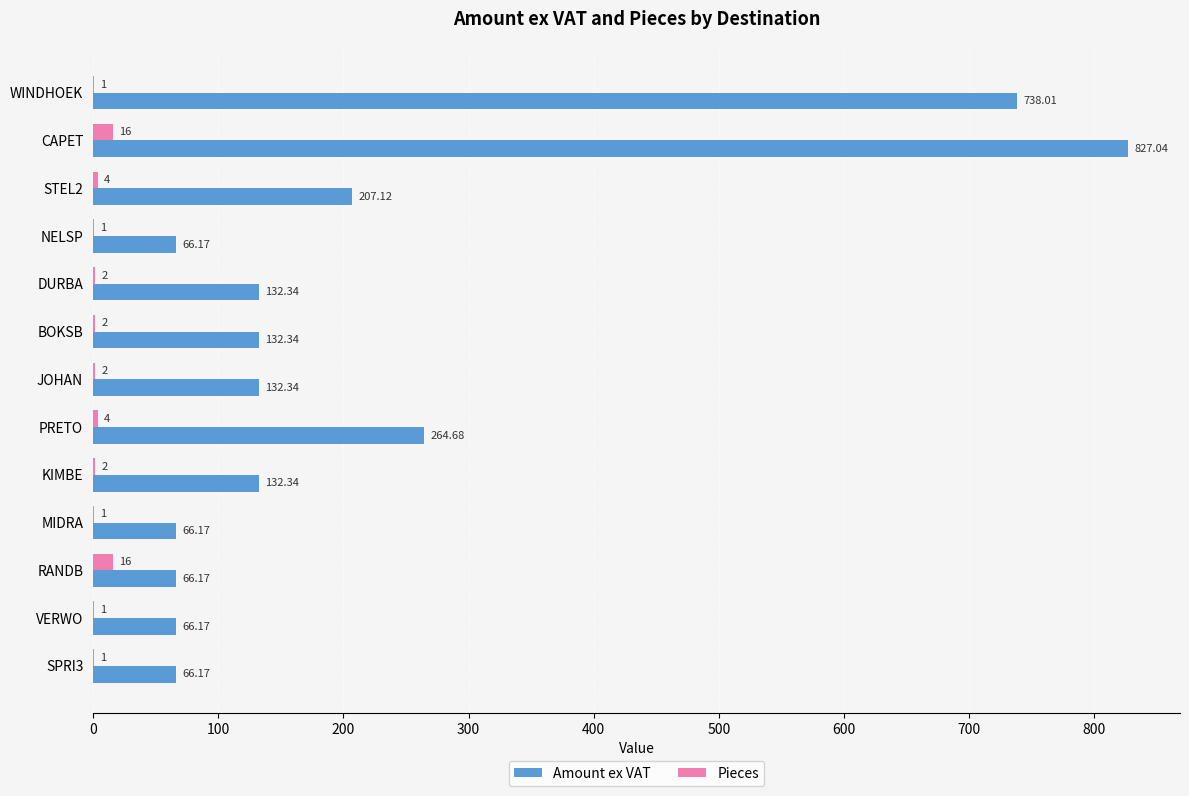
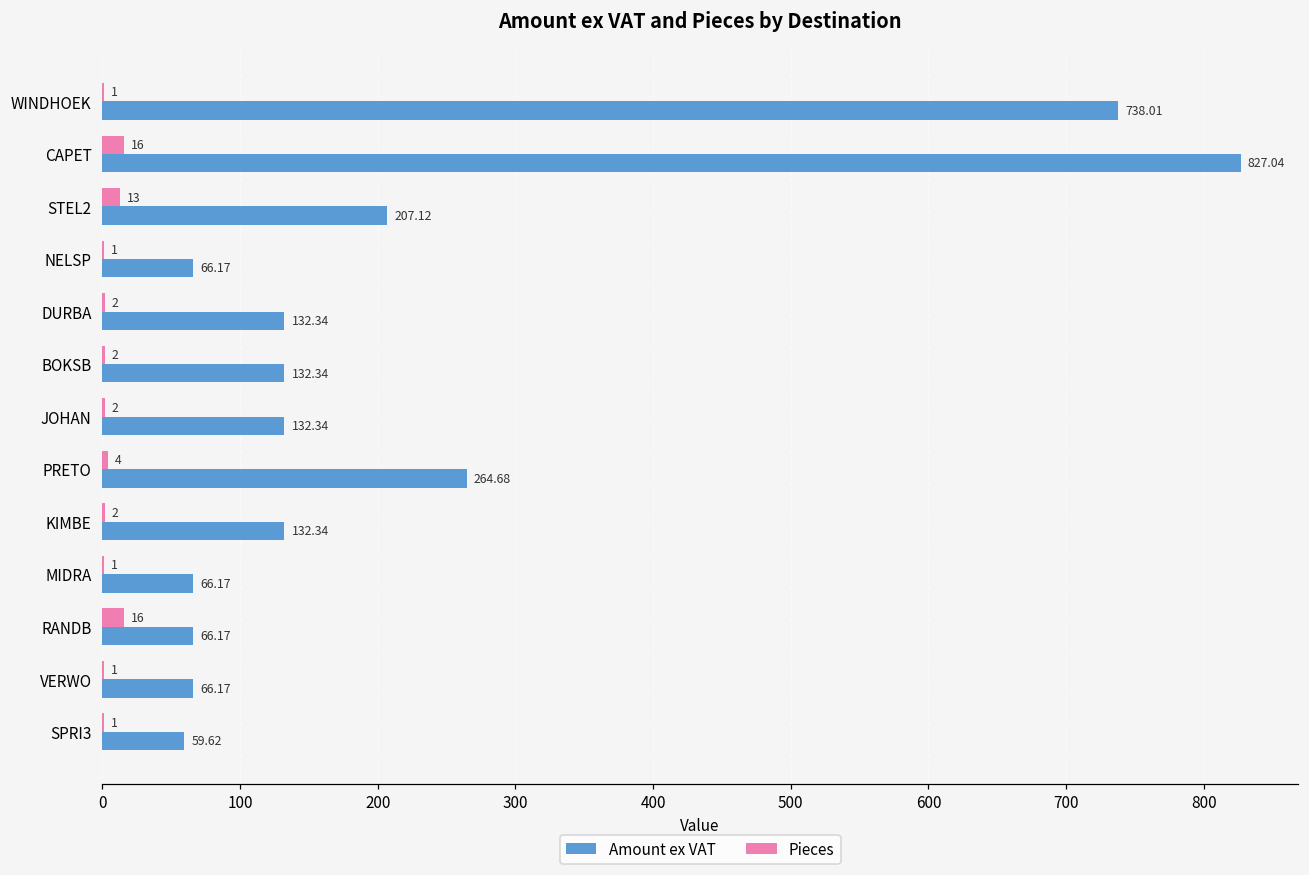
Pieces, STEL2: 4 -> 13
Amount ex VAT, SPRI3: 66.17 -> 59.62
